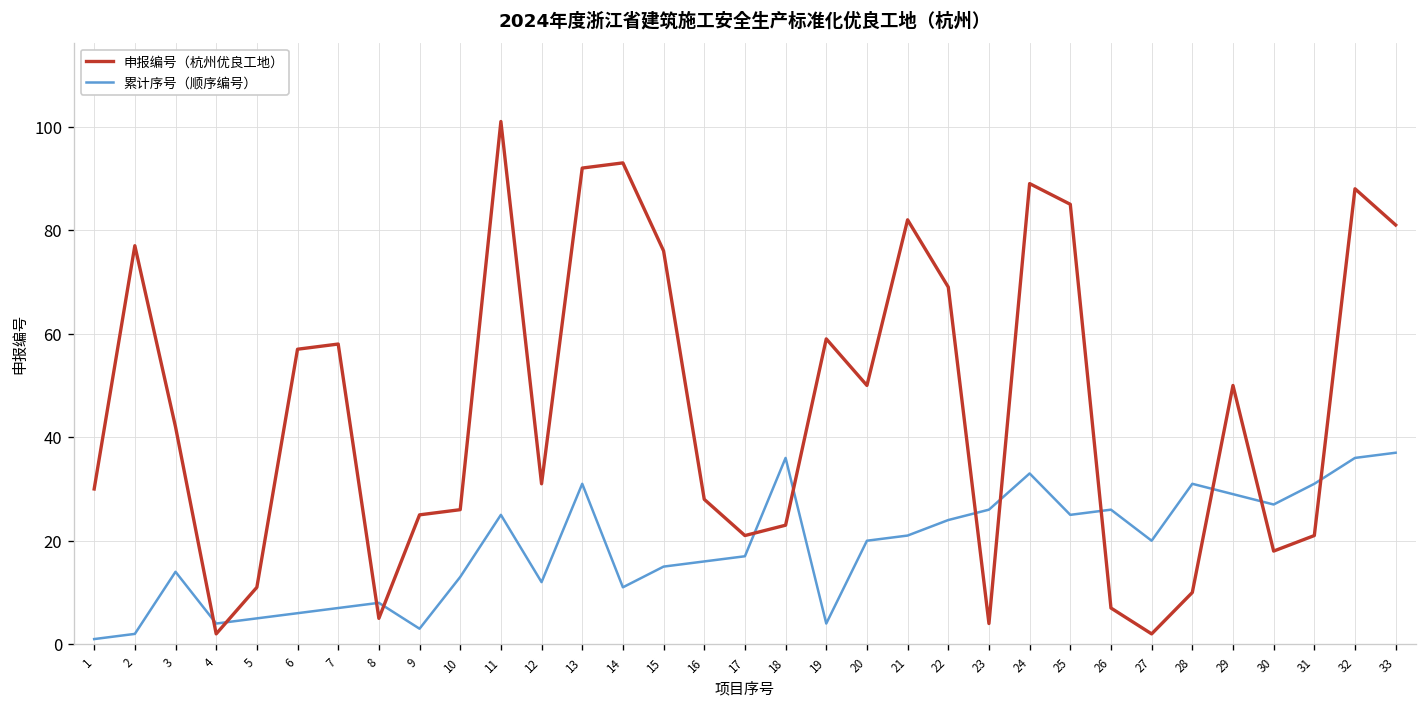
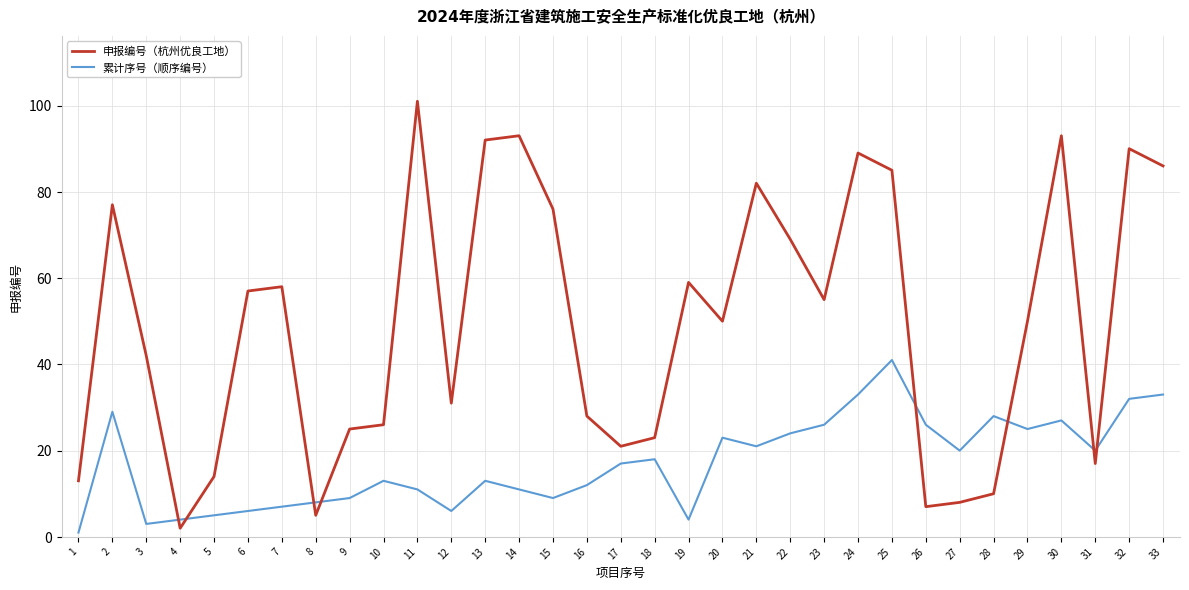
申报编号（杭州优良工地）, 1: 30 -> 13
累计序号（顺序编号）, 2: 2 -> 29
累计序号（顺序编号）, 3: 14 -> 3
申报编号（杭州优良工地）, 5: 11 -> 14
累计序号（顺序编号）, 9: 3 -> 9
累计序号（顺序编号）, 11: 25 -> 11
累计序号（顺序编号）, 12: 12 -> 6
累计序号（顺序编号）, 13: 31 -> 13
累计序号（顺序编号）, 15: 15 -> 9
累计序号（顺序编号）, 16: 16 -> 12
累计序号（顺序编号）, 18: 36 -> 18
累计序号（顺序编号）, 20: 20 -> 23
申报编号（杭州优良工地）, 23: 4 -> 55
累计序号（顺序编号）, 25: 25 -> 41
申报编号（杭州优良工地）, 27: 2 -> 8
累计序号（顺序编号）, 28: 31 -> 28
累计序号（顺序编号）, 29: 29 -> 25
申报编号（杭州优良工地）, 30: 18 -> 93
申报编号（杭州优良工地）, 31: 21 -> 17
累计序号（顺序编号）, 31: 31 -> 20
申报编号（杭州优良工地）, 32: 88 -> 90
累计序号（顺序编号）, 32: 36 -> 32
申报编号（杭州优良工地）, 33: 81 -> 86
累计序号（顺序编号）, 33: 37 -> 33
